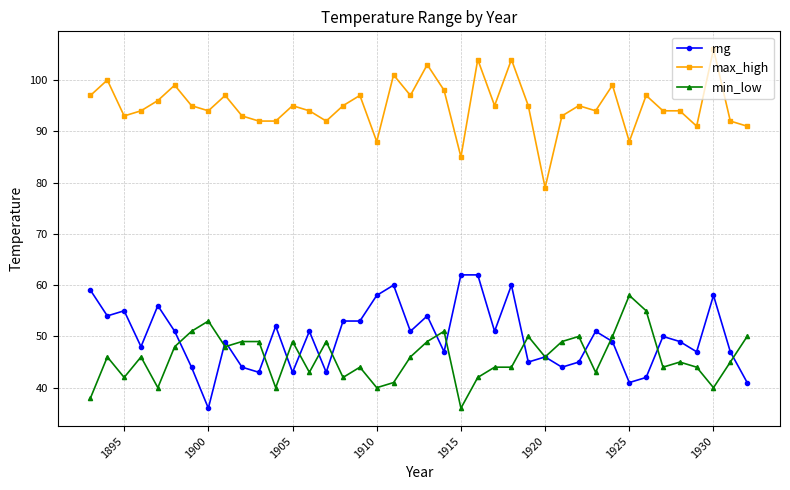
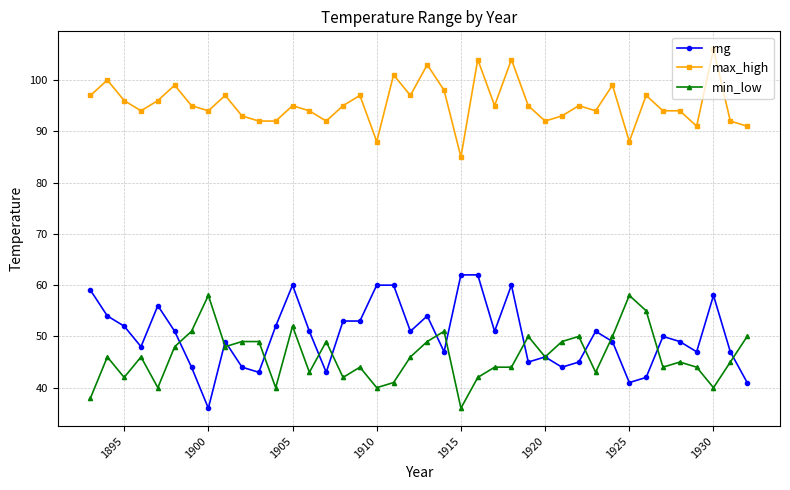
rng, 1895: 55 -> 52
max_high, 1895: 93 -> 96
min_low, 1900: 53 -> 58
rng, 1905: 43 -> 60
min_low, 1905: 49 -> 52
rng, 1910: 58 -> 60
max_high, 1920: 79 -> 92
